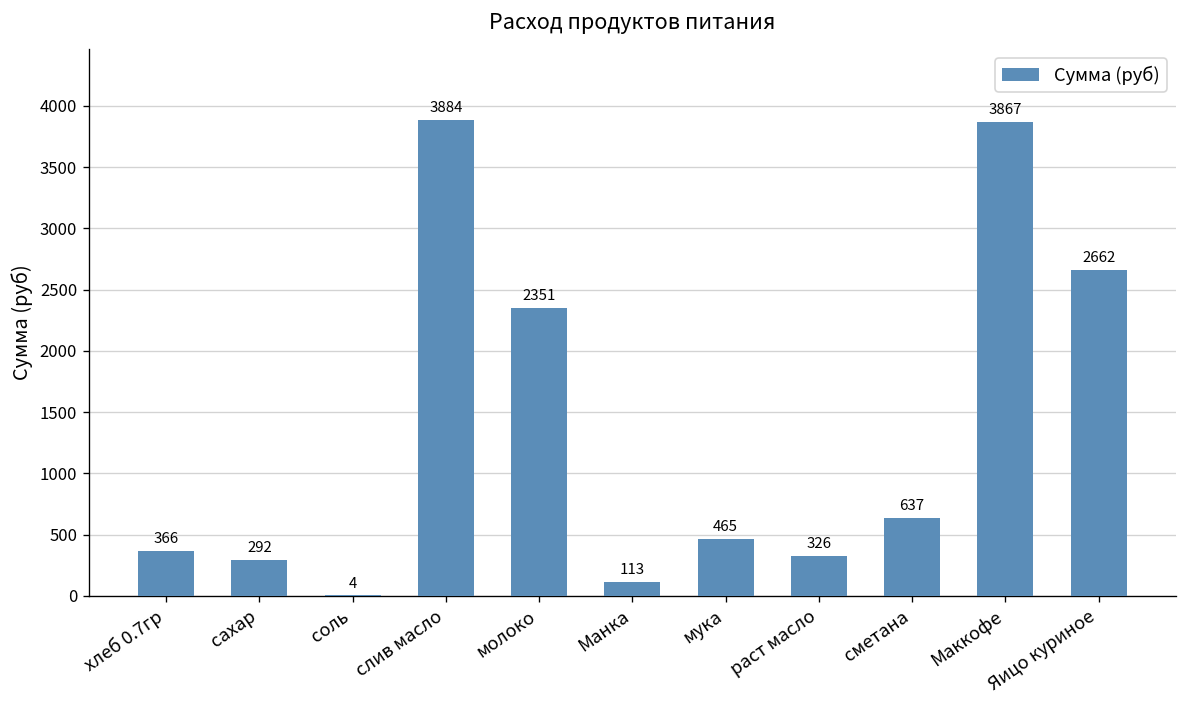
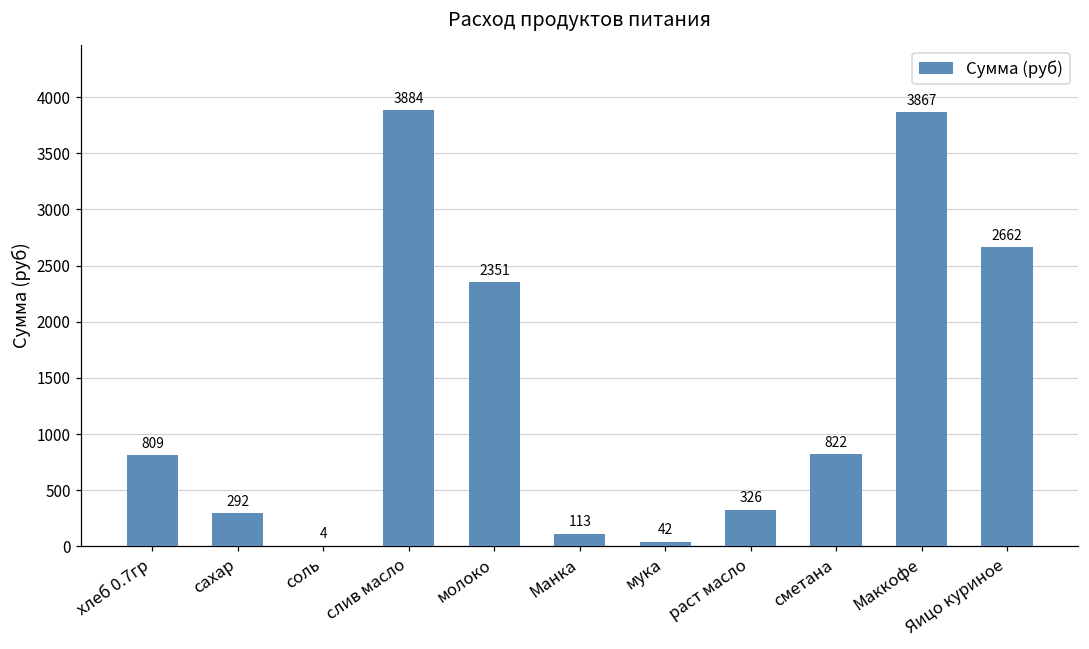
хлеб 0.7гр: 366 -> 809
мука: 465 -> 42
сметана: 637 -> 822
